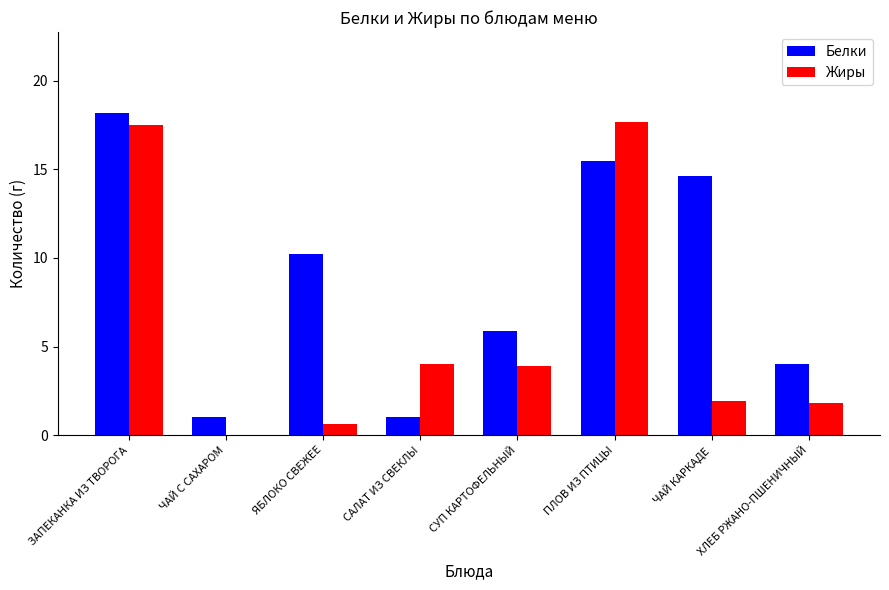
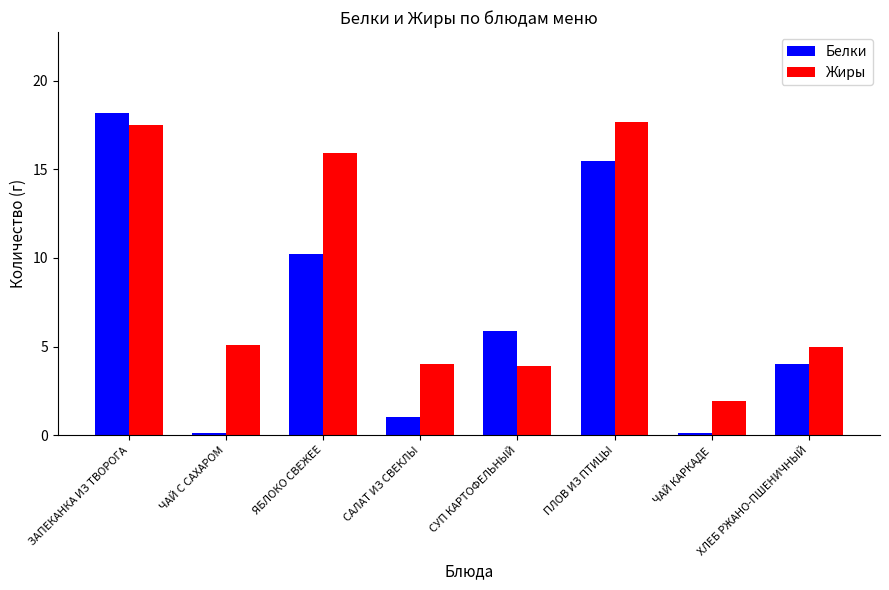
Белки, ЧАЙ С САХАРОМ: 1.0 -> 0.1
Жиры, ЧАЙ С САХАРОМ: 0.0 -> 5.1
Жиры, ЯБЛОКО СВЕЖЕЕ: 0.6 -> 15.9
Белки, ЧАЙ КАРКАДЕ: 14.6 -> 0.1
Жиры, ХЛЕБ РЖАНО-ПШЕНИЧНЫЙ: 1.8 -> 5.0
